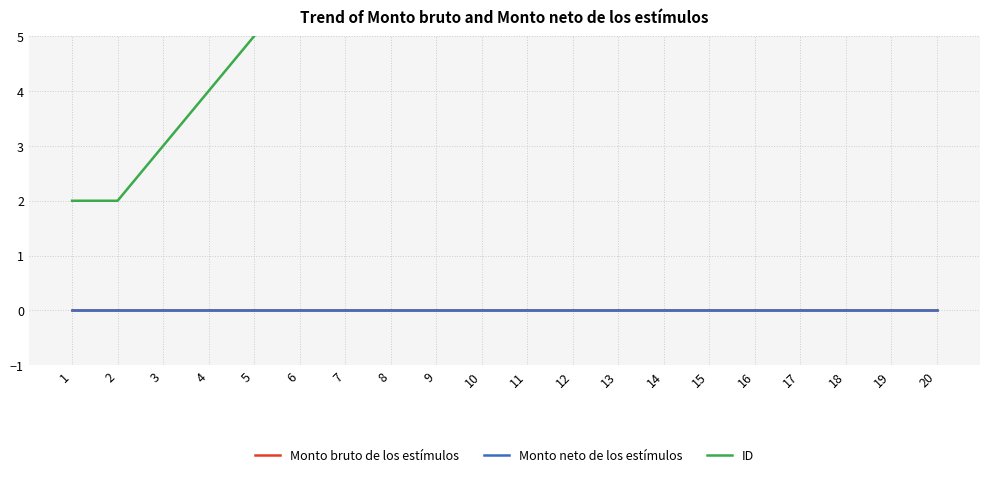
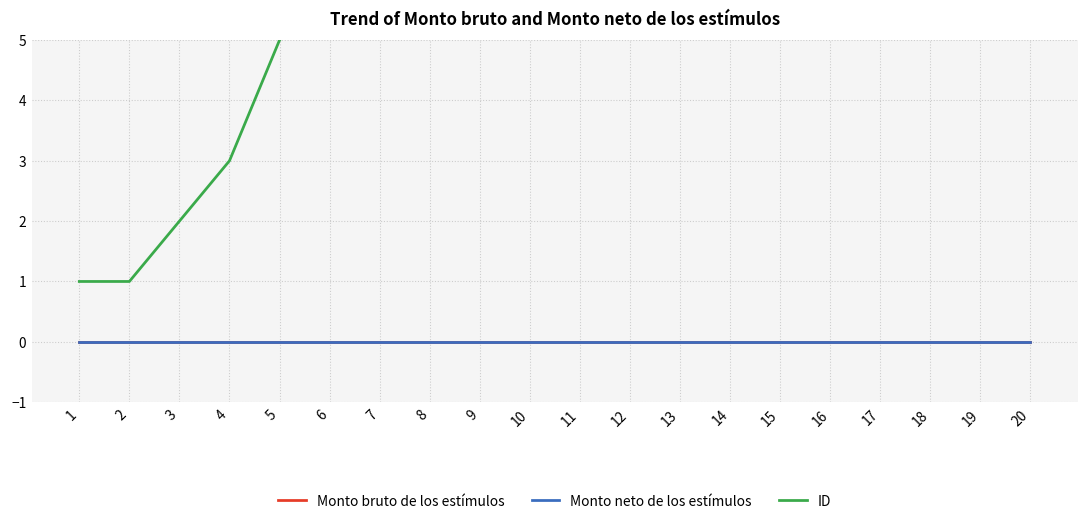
ID, 1: 2 -> 1
ID, 2: 2 -> 1
ID, 3: 3 -> 2
ID, 4: 4 -> 3
